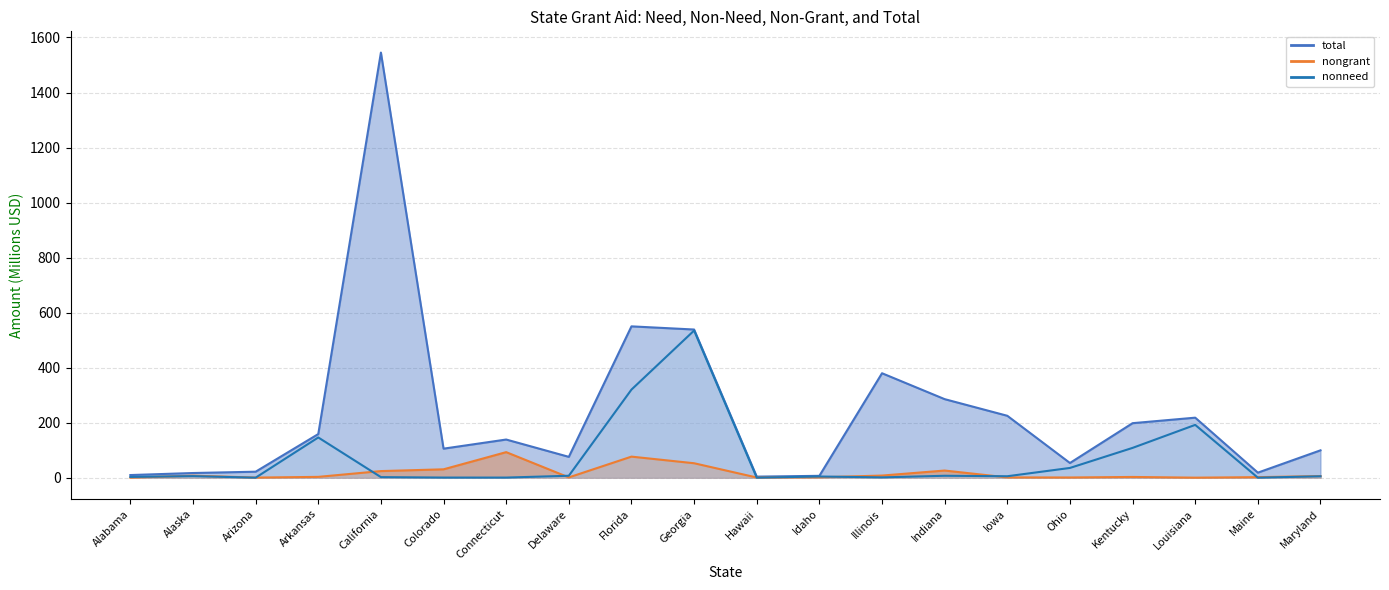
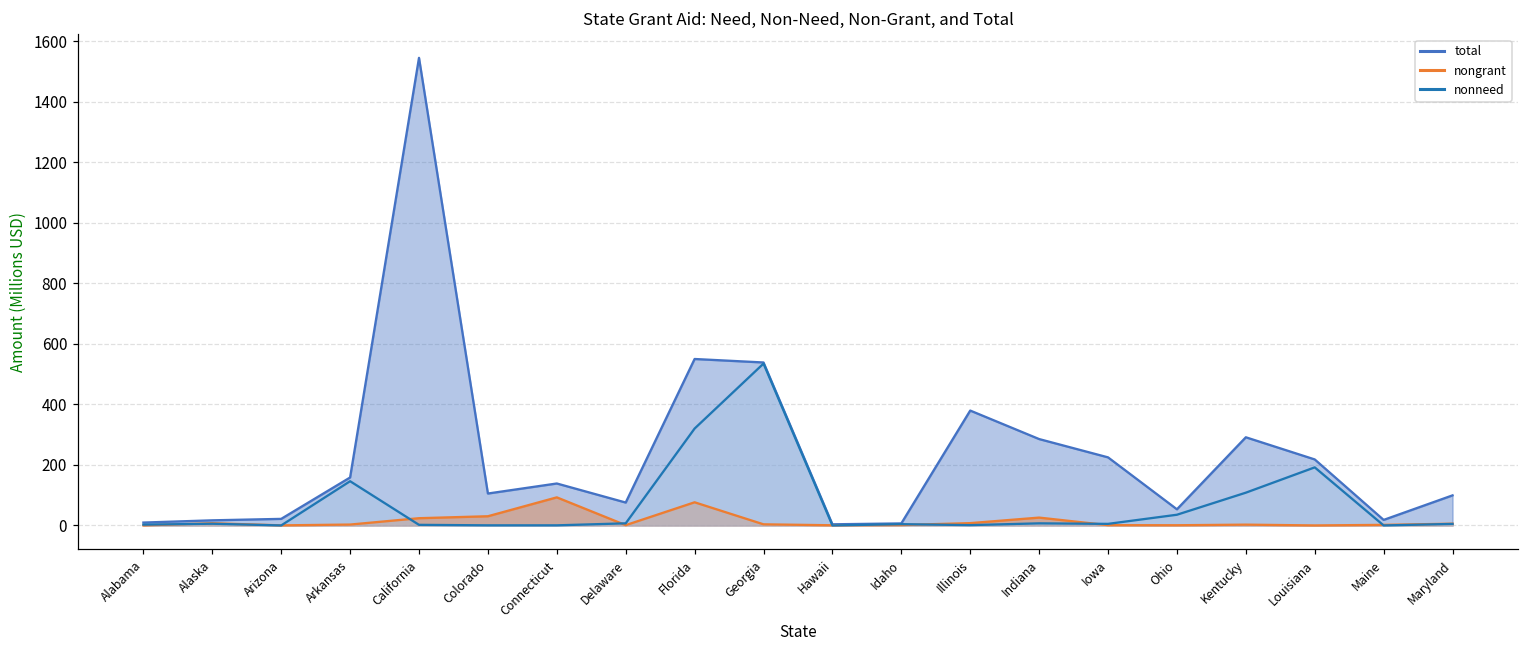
nongrant, Georgia: 50 -> 0
total, Kentucky: 200 -> 290
